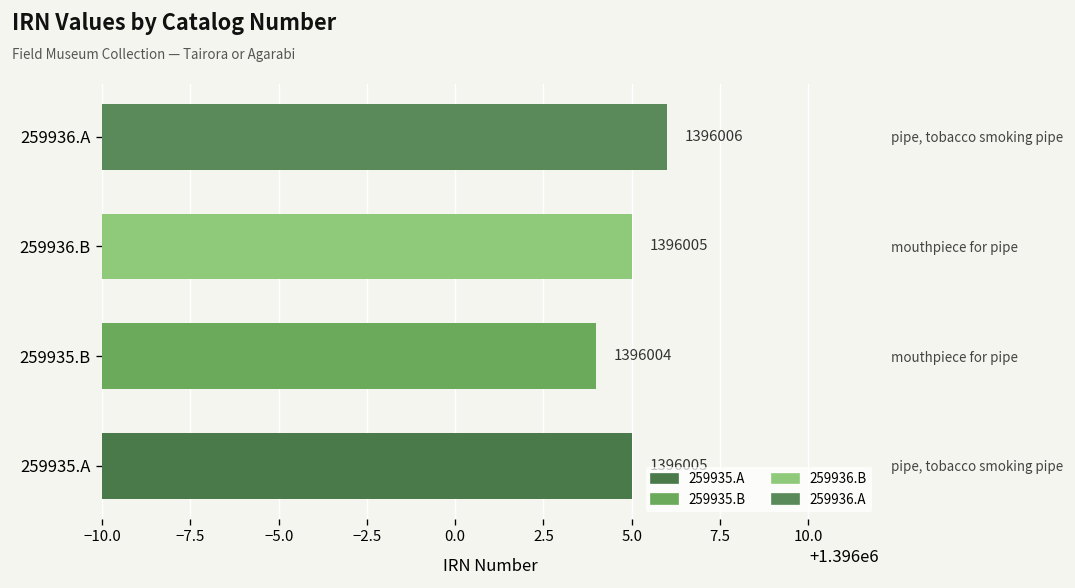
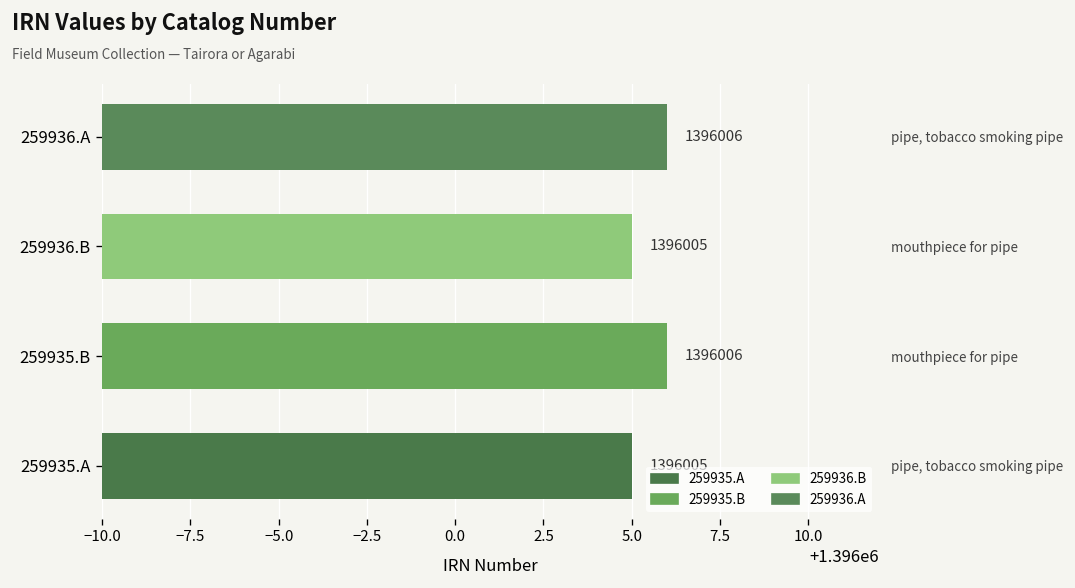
259935.B: 1396004 -> 1396006
